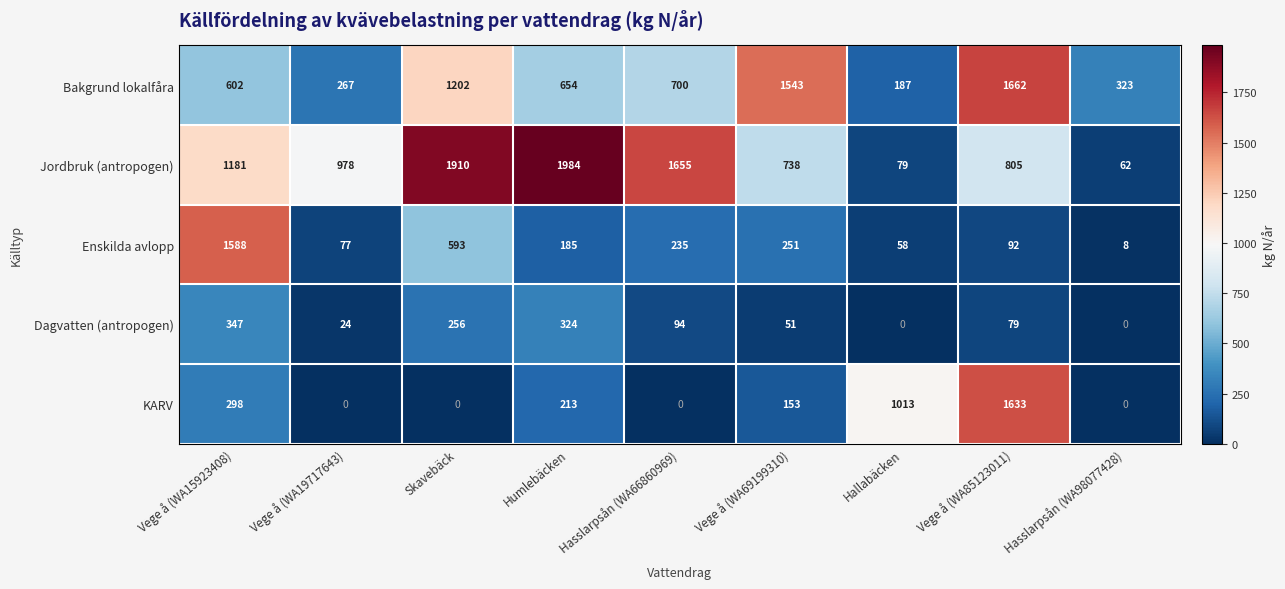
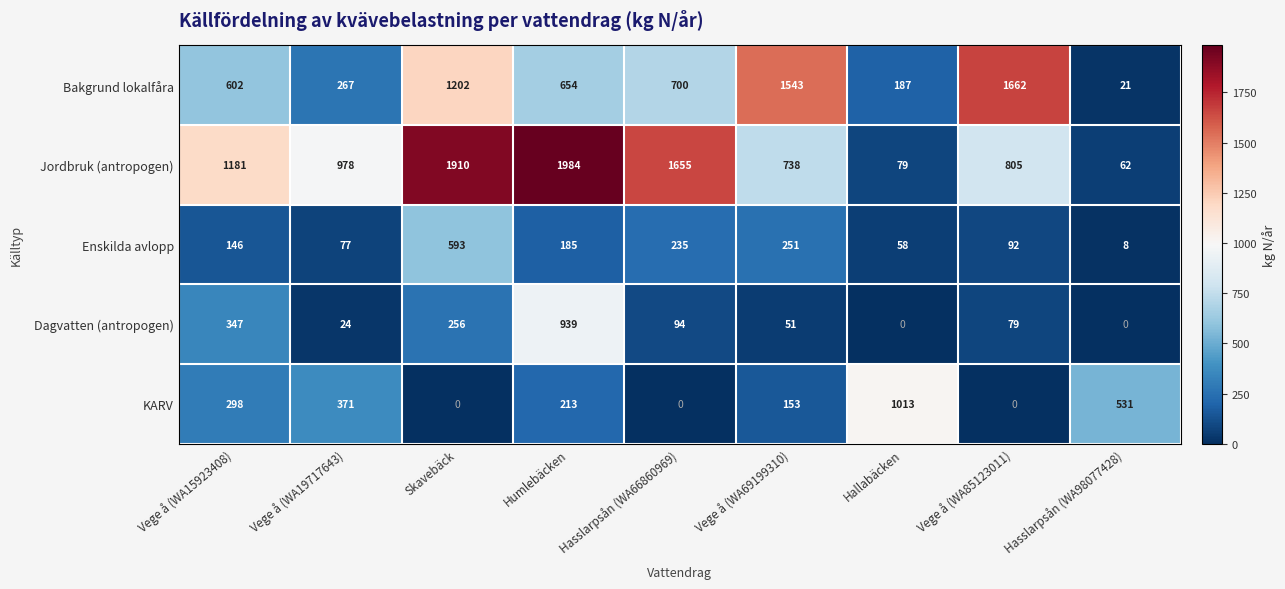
Bakgrund lokalfåra, Hasslarpsån (WA98077428): 323 -> 21
Enskilda avlopp, Vege å (WA15923408): 1588 -> 146
Dagvatten (antropogen), Humlebäcken: 324 -> 939
KARV, Vege å (WA19717643): 0 -> 371
KARV, Vege å (WA85123011): 1633 -> 0
KARV, Hasslarpsån (WA98077428): 0 -> 531
